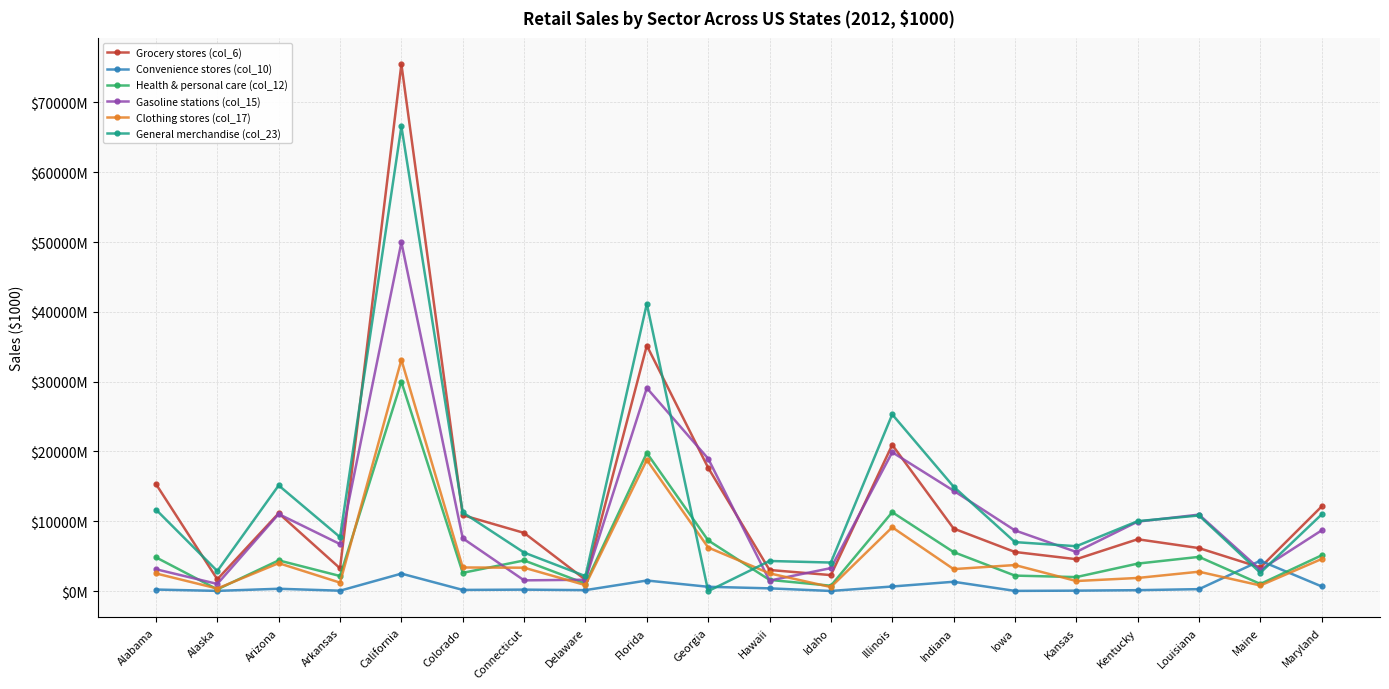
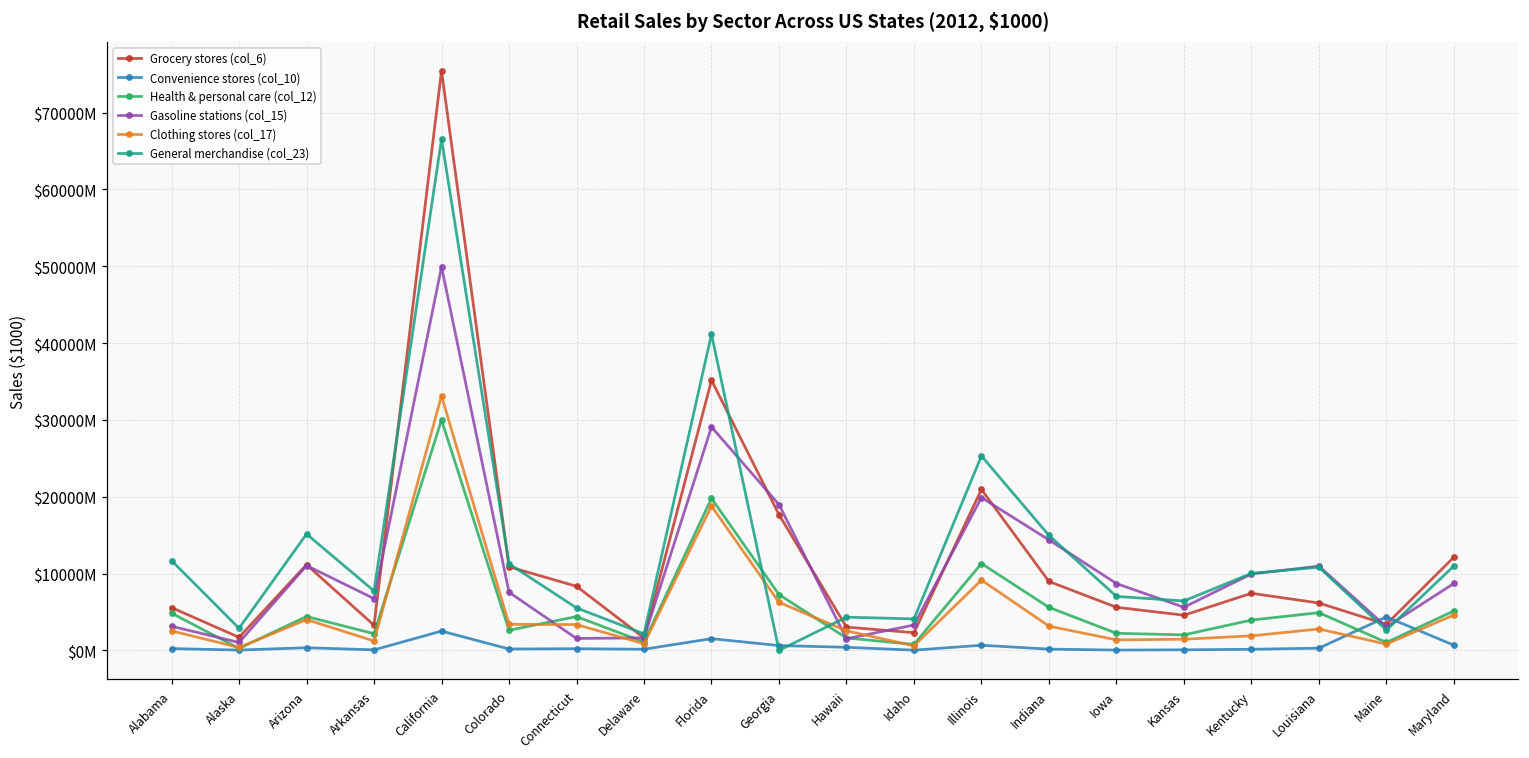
Grocery stores (col_6), Alabama: $15000000000 -> $6000000000
Convenience stores (col_10), Indiana: $1000000000 -> $0
Clothing stores (col_17), Iowa: $4000000000 -> $1000000000
